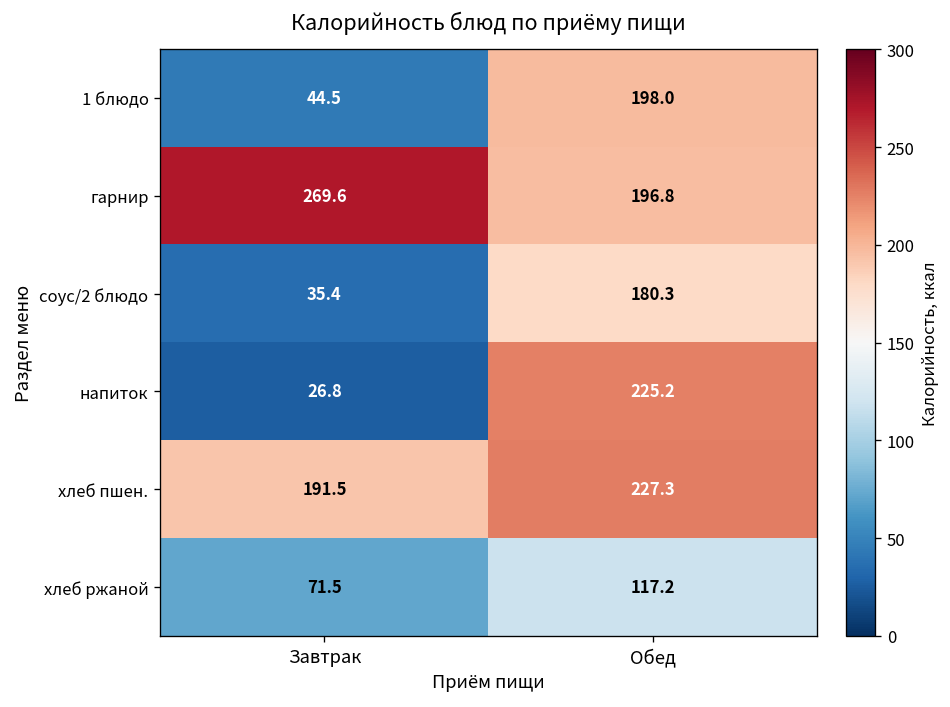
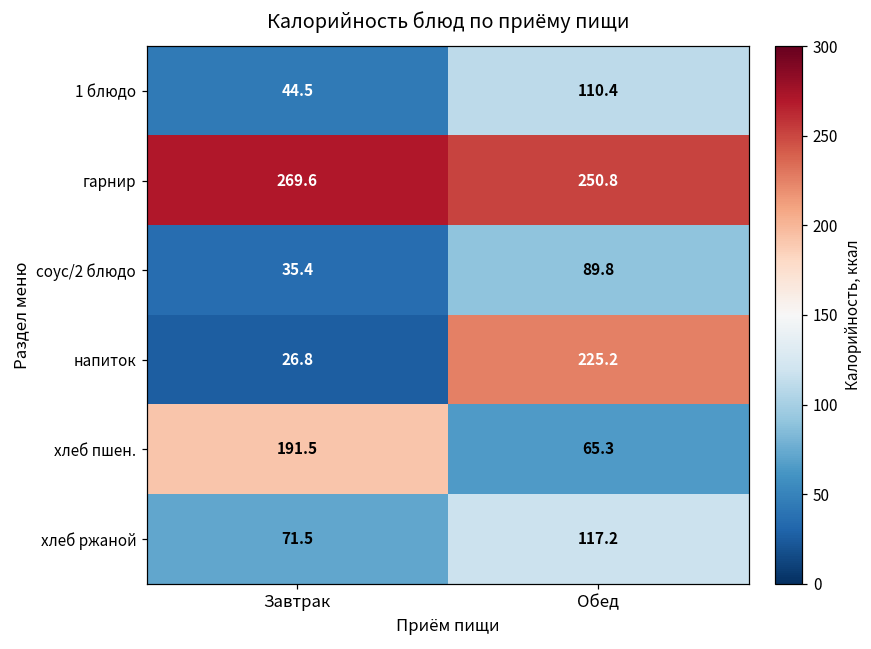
1 блюдо, Обед: 198.0 -> 110.4
гарнир, Обед: 196.8 -> 250.8
соус/2 блюдо, Обед: 180.3 -> 89.8
хлеб пшен., Обед: 227.3 -> 65.3
